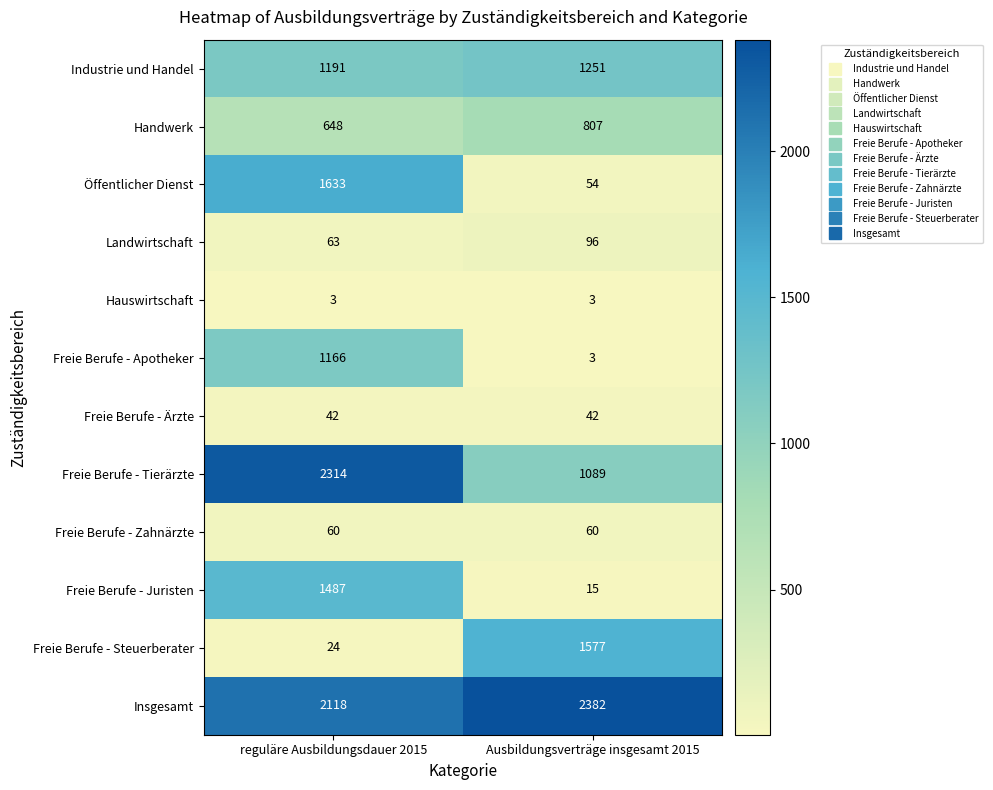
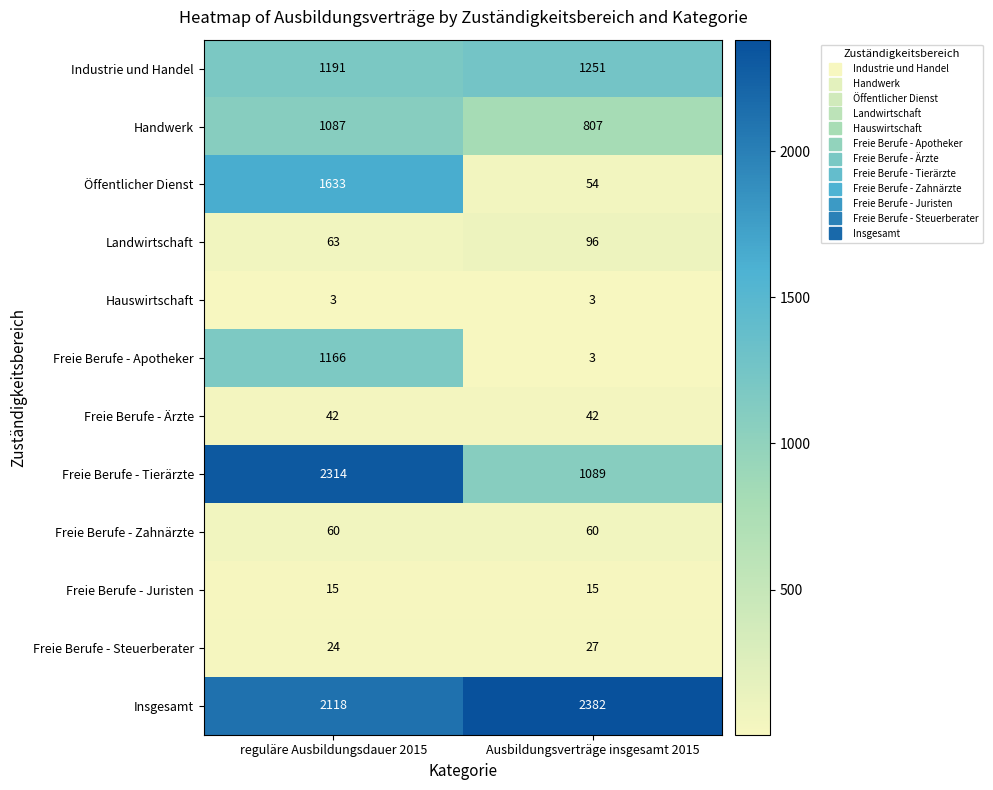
Handwerk, reguläre Ausbildungsdauer 2015: 648 -> 1087
Freie Berufe - Juristen, reguläre Ausbildungsdauer 2015: 1487 -> 15
Freie Berufe - Steuerberater, Ausbildungsverträge insgesamt 2015: 1577 -> 27
